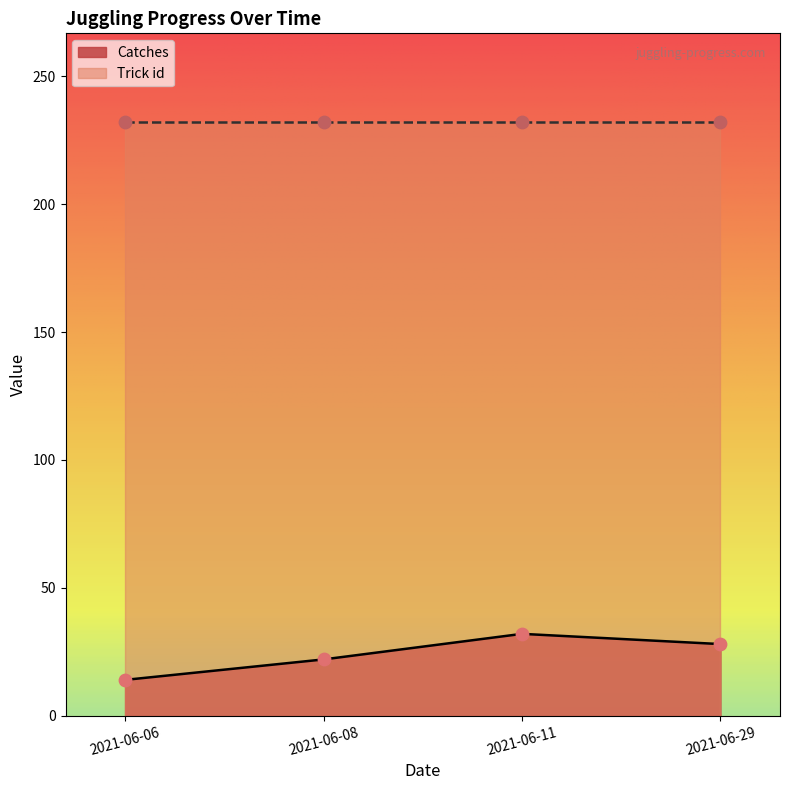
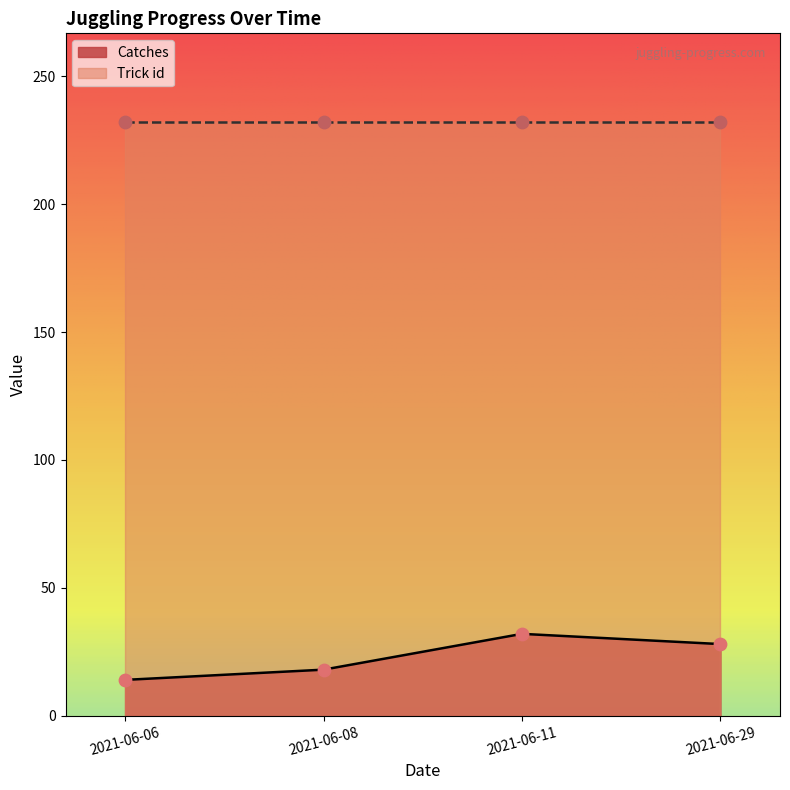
Catches, 2021-06-08: 22 -> 18
